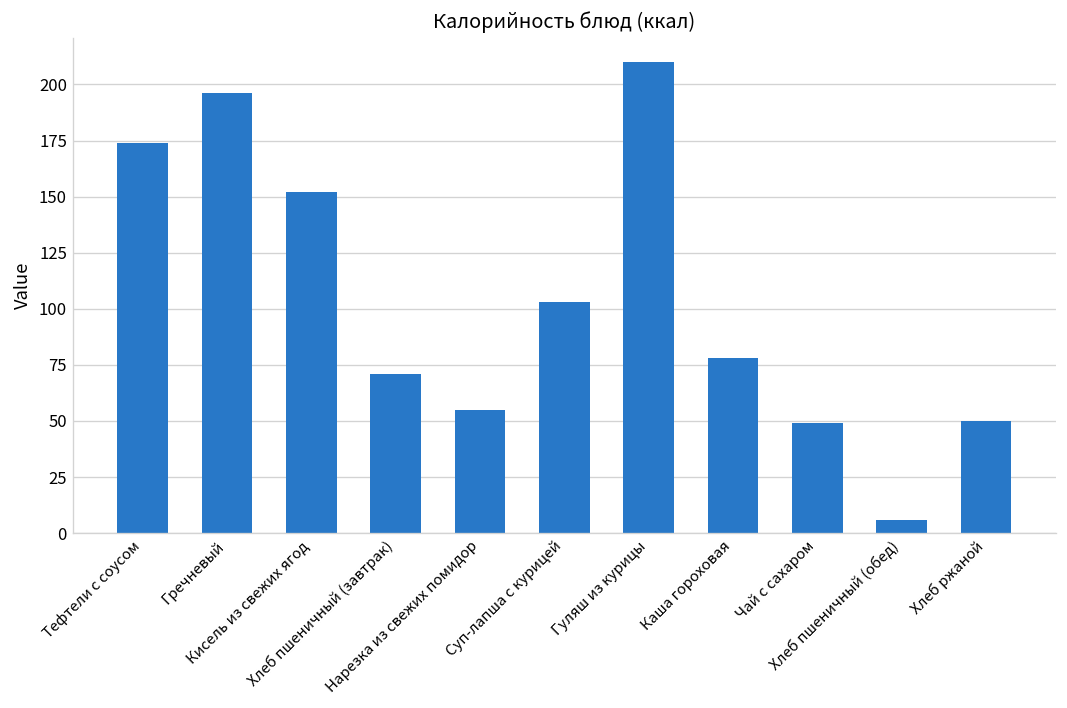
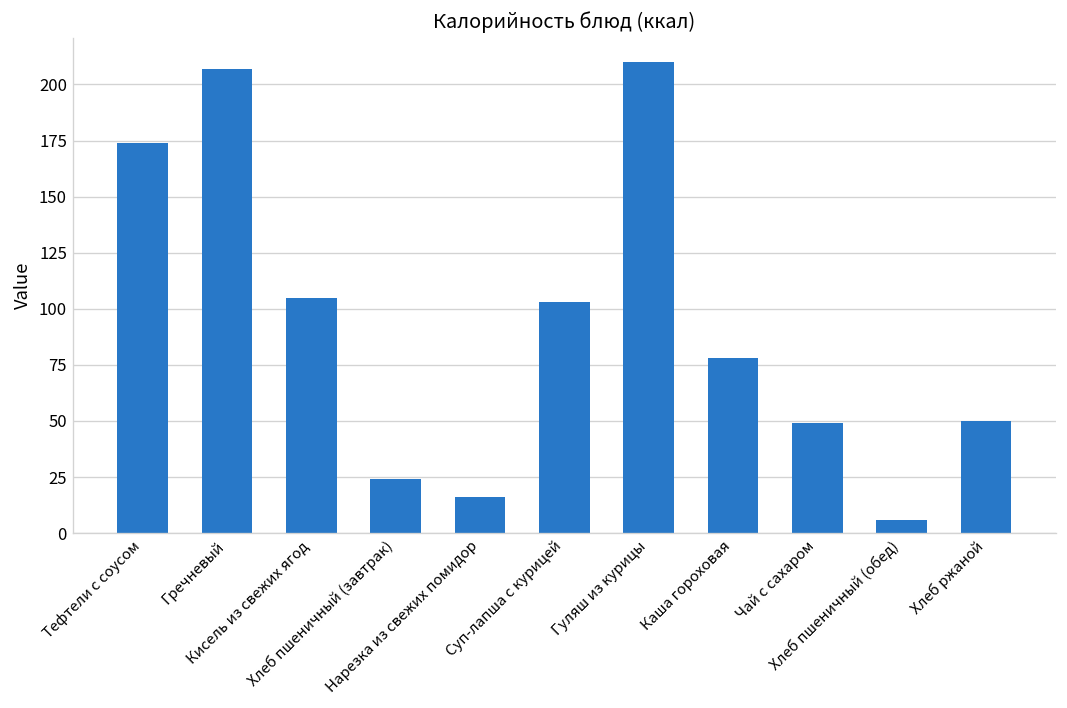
Гречневый: 196 -> 207
Кисель из свежих ягод: 152 -> 105
Хлеб пшеничный (завтрак): 71 -> 24
Нарезка из свежих помидор: 55 -> 16
